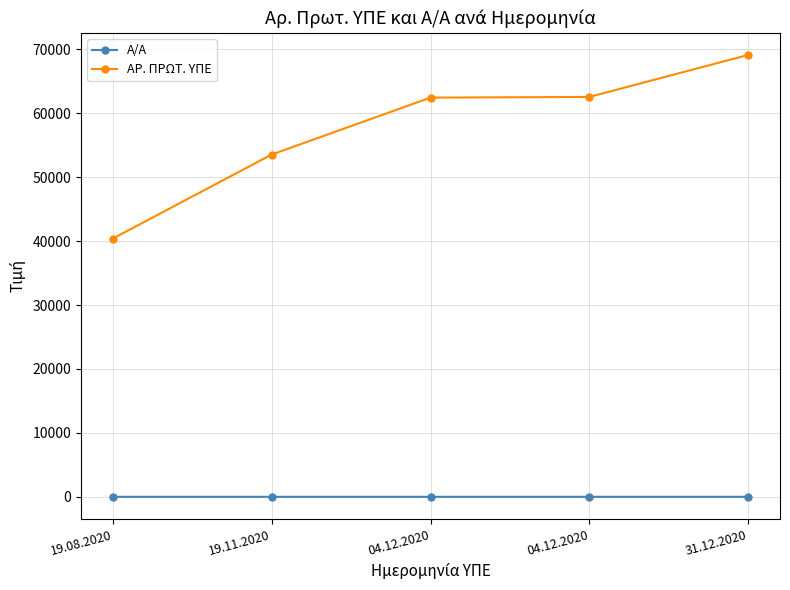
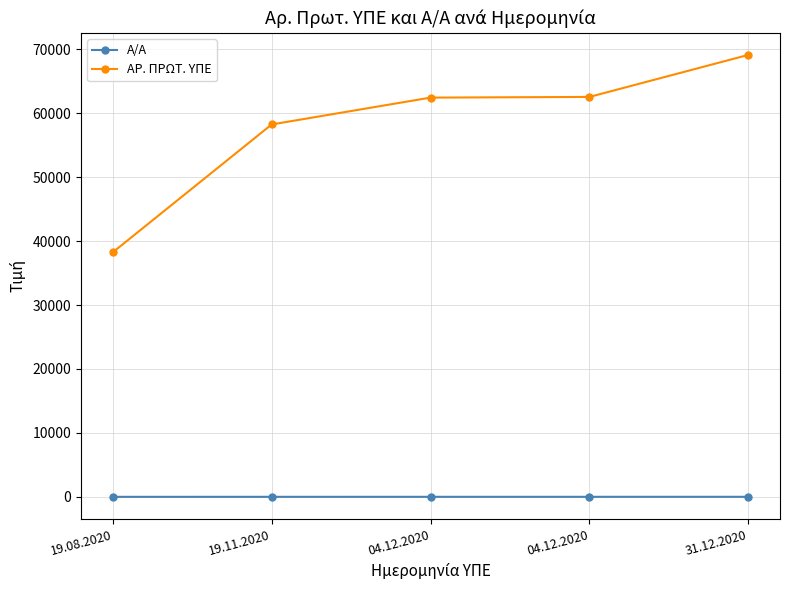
ΑΡ. ΠΡΩΤ. ΥΠΕ, 19.08.2020: 40000 -> 38000
ΑΡ. ΠΡΩΤ. ΥΠΕ, 19.11.2020: 54000 -> 58000
